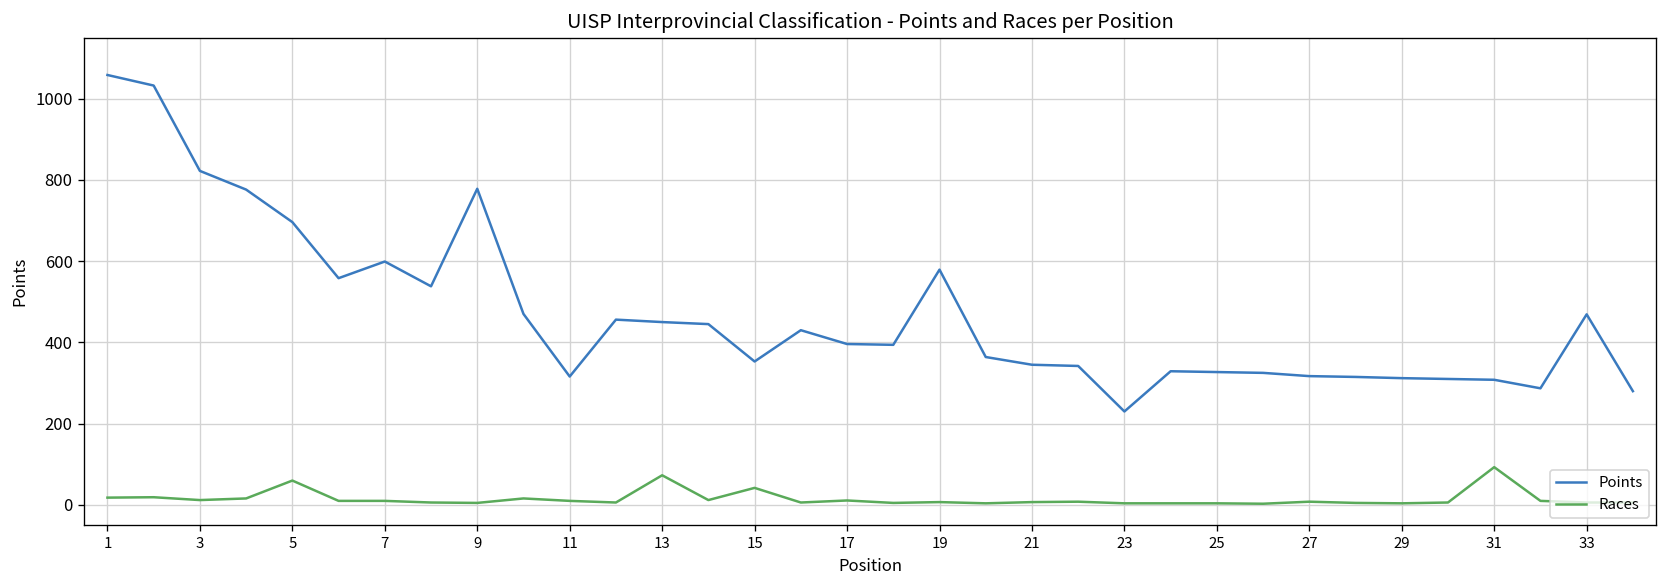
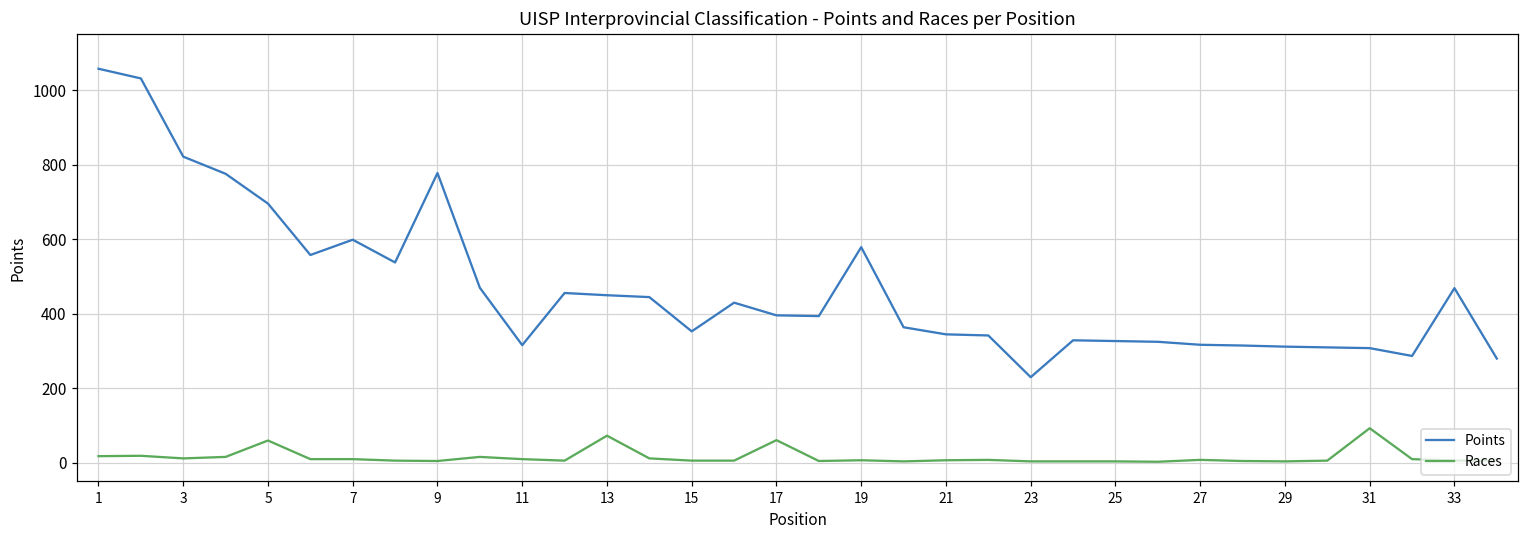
Races, 15: 40 -> 10
Races, 17: 10 -> 60
